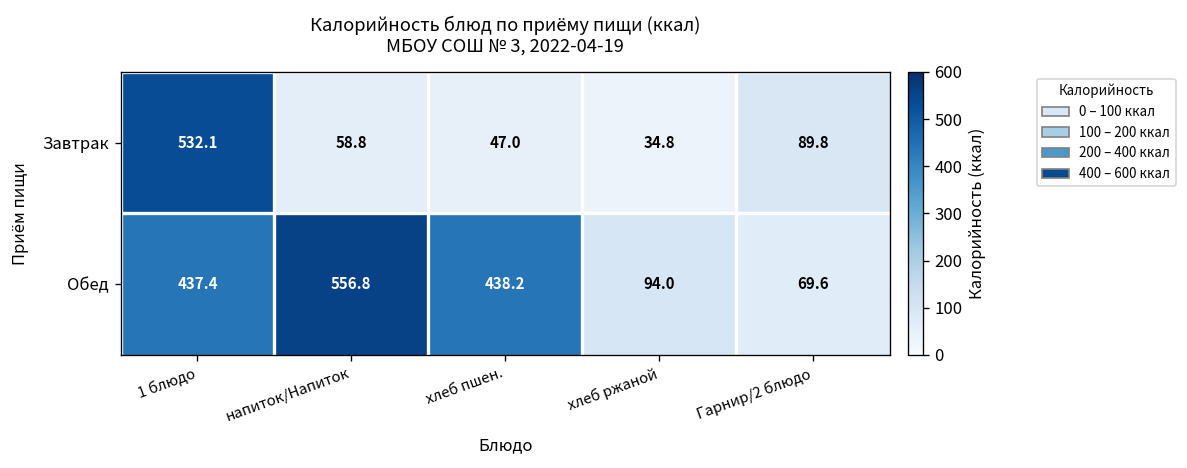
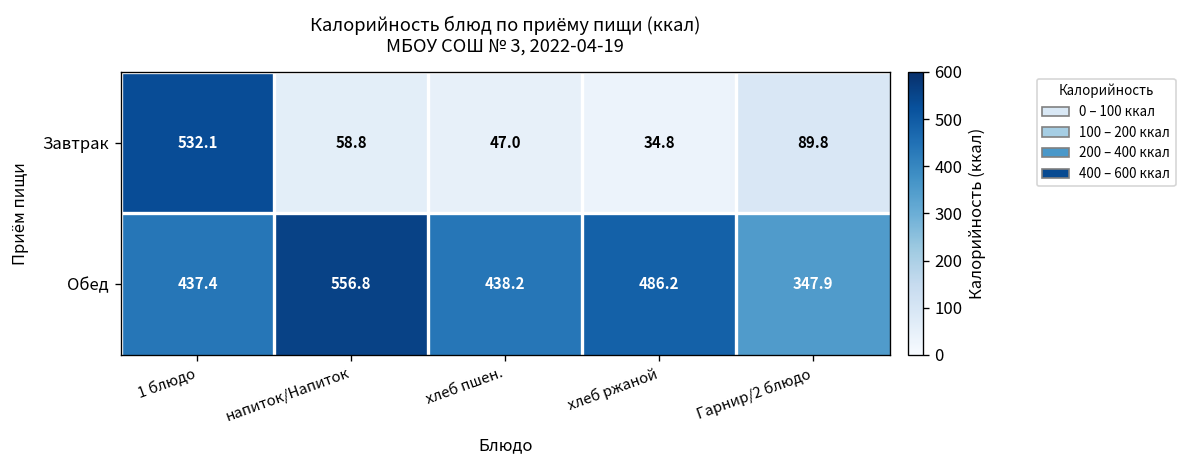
Обед, хлеб ржаной: 94.0 -> 486.2
Обед, Гарнир/2 блюдо: 69.6 -> 347.9
